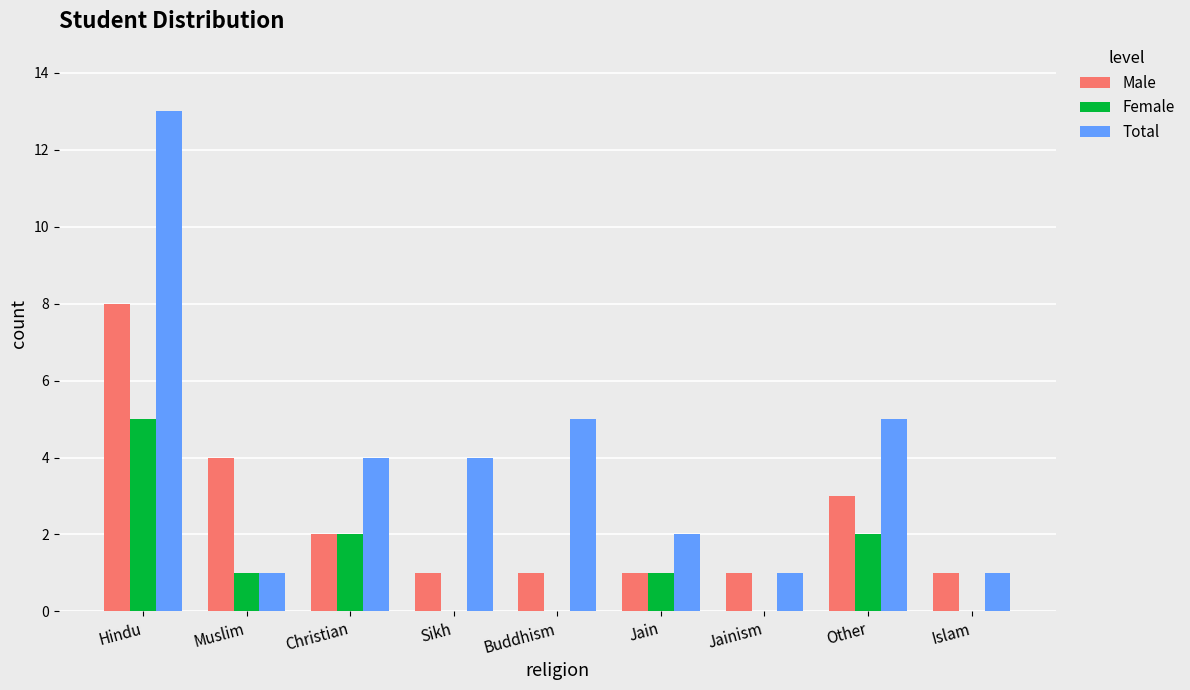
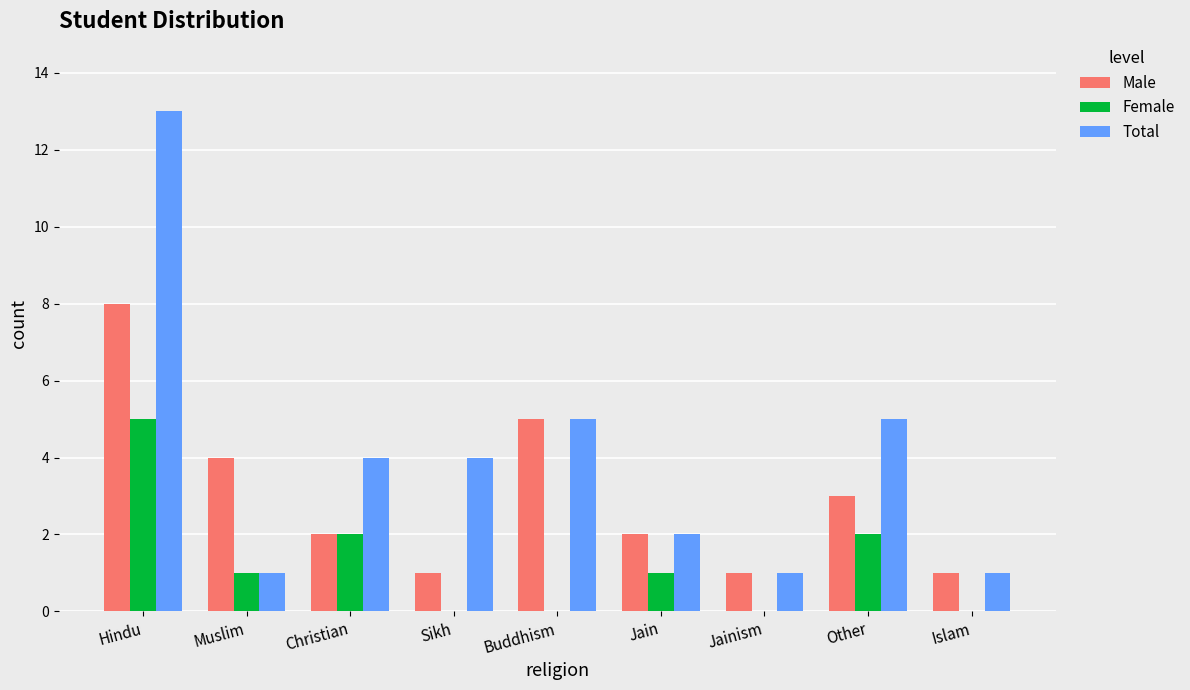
Male, Buddhism: 1 -> 5
Male, Jain: 1 -> 2
